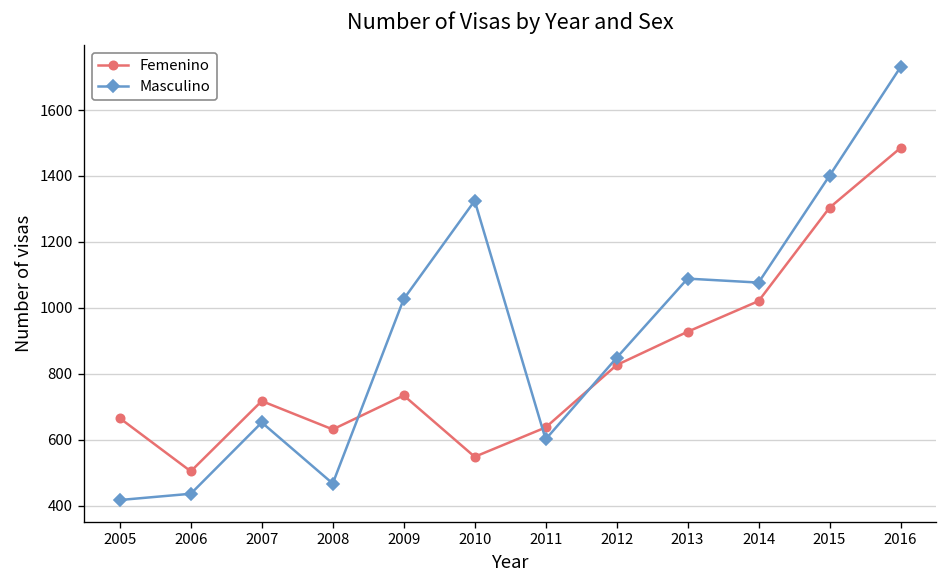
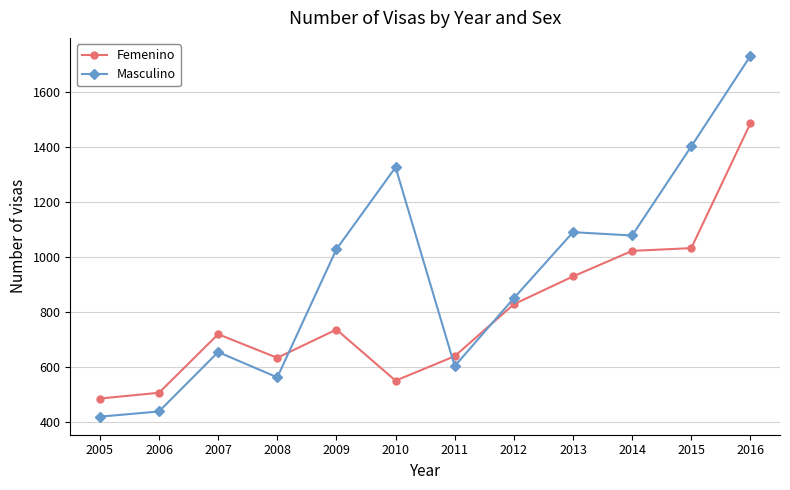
Femenino, 2005: 670 -> 480
Masculino, 2008: 470 -> 560
Femenino, 2015: 1300 -> 1030
